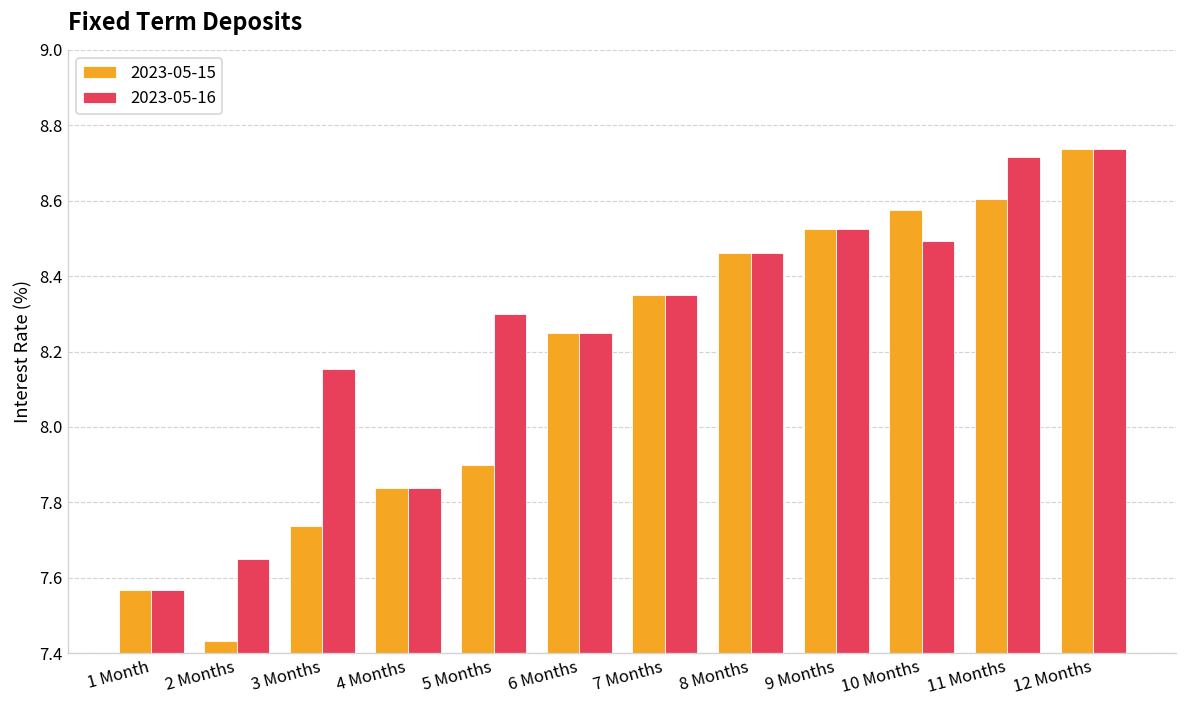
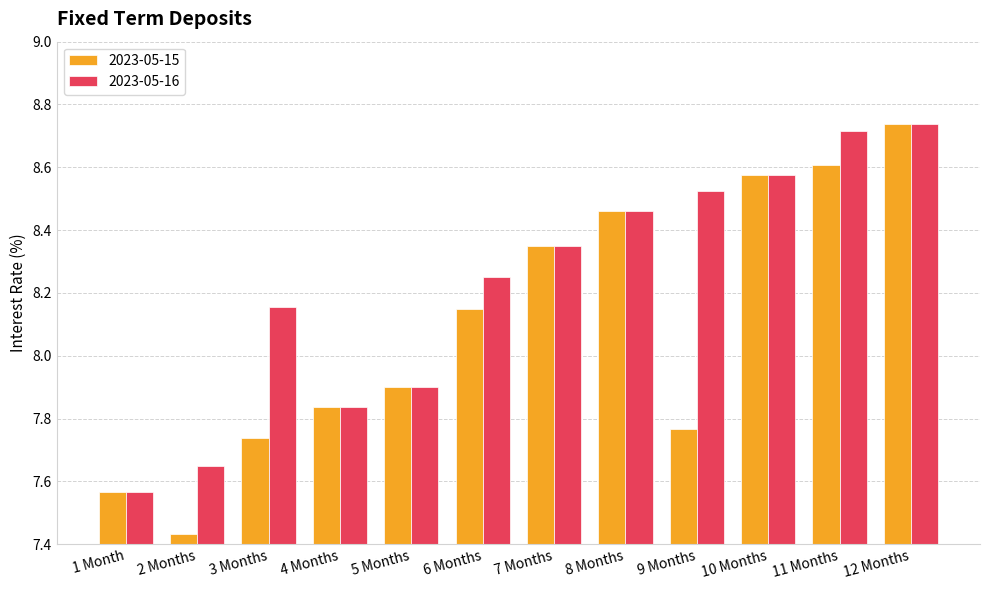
2023-05-16, 5 Months: 8.3 -> 7.9
2023-05-15, 6 Months: 8.25 -> 8.15
2023-05-15, 9 Months: 8.53 -> 7.77
2023-05-16, 10 Months: 8.49 -> 8.58
